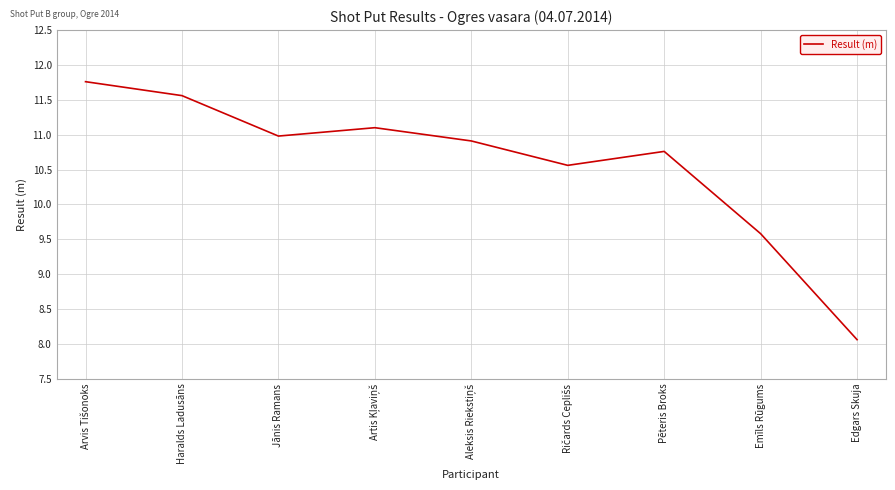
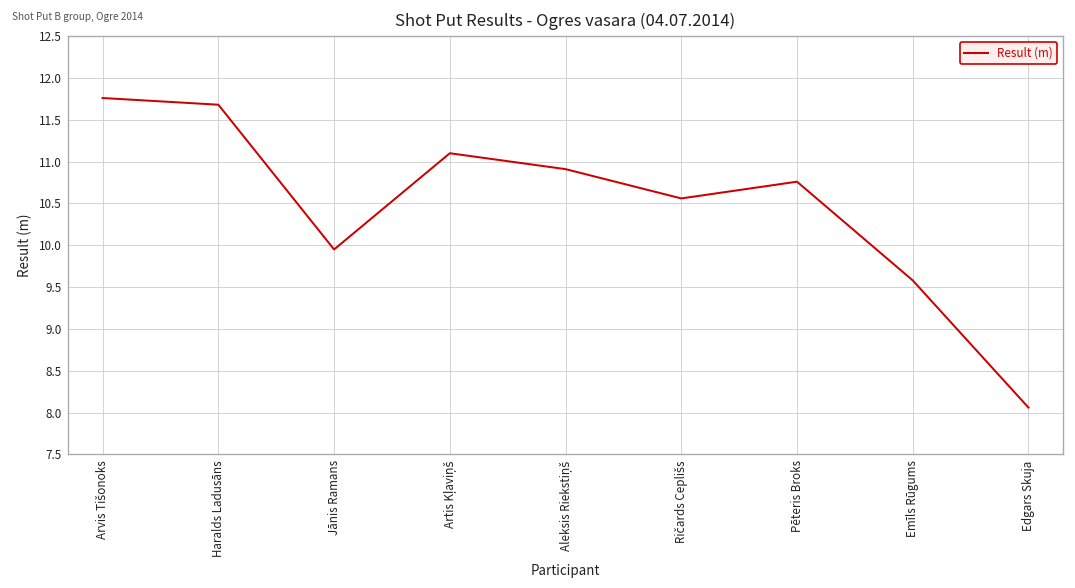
Haralds Ladusāns: 11.6 -> 11.7
Jānis Ramans: 11.0 -> 10.0
